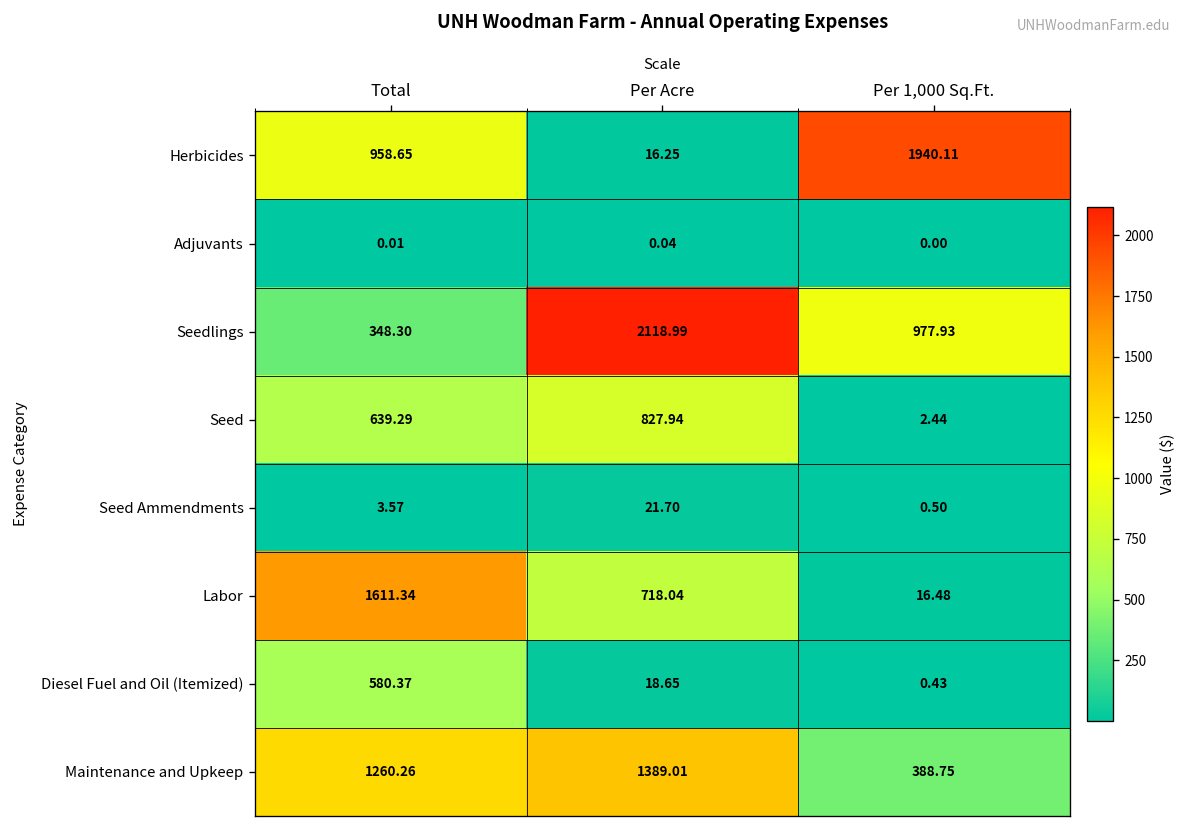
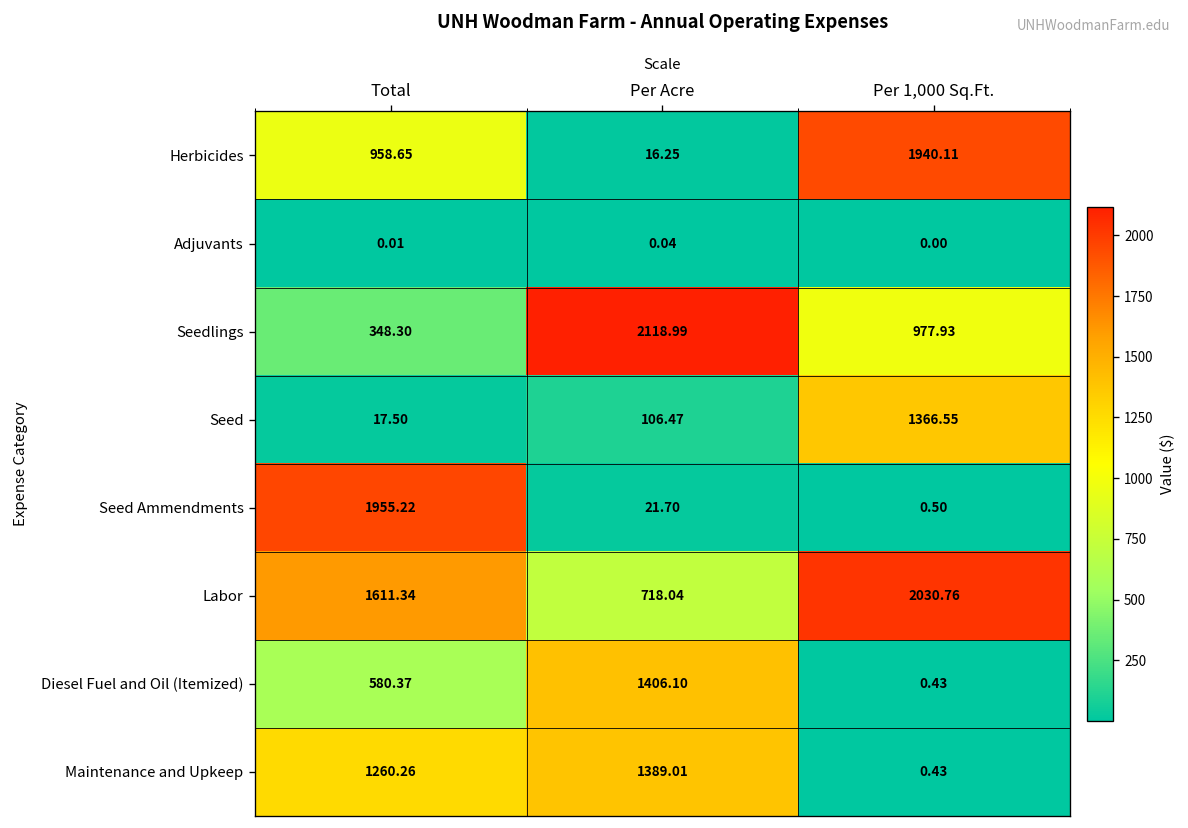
Seed, Total: 639.29 -> 17.50
Seed, Per Acre: 827.94 -> 106.47
Seed, Per 1,000 Sq.Ft.: 2.44 -> 1366.55
Seed Ammendments, Total: 3.57 -> 1955.22
Labor, Per 1,000 Sq.Ft.: 16.48 -> 2030.76
Diesel Fuel and Oil (Itemized), Per Acre: 18.65 -> 1406.10
Maintenance and Upkeep, Per 1,000 Sq.Ft.: 388.75 -> 0.43
